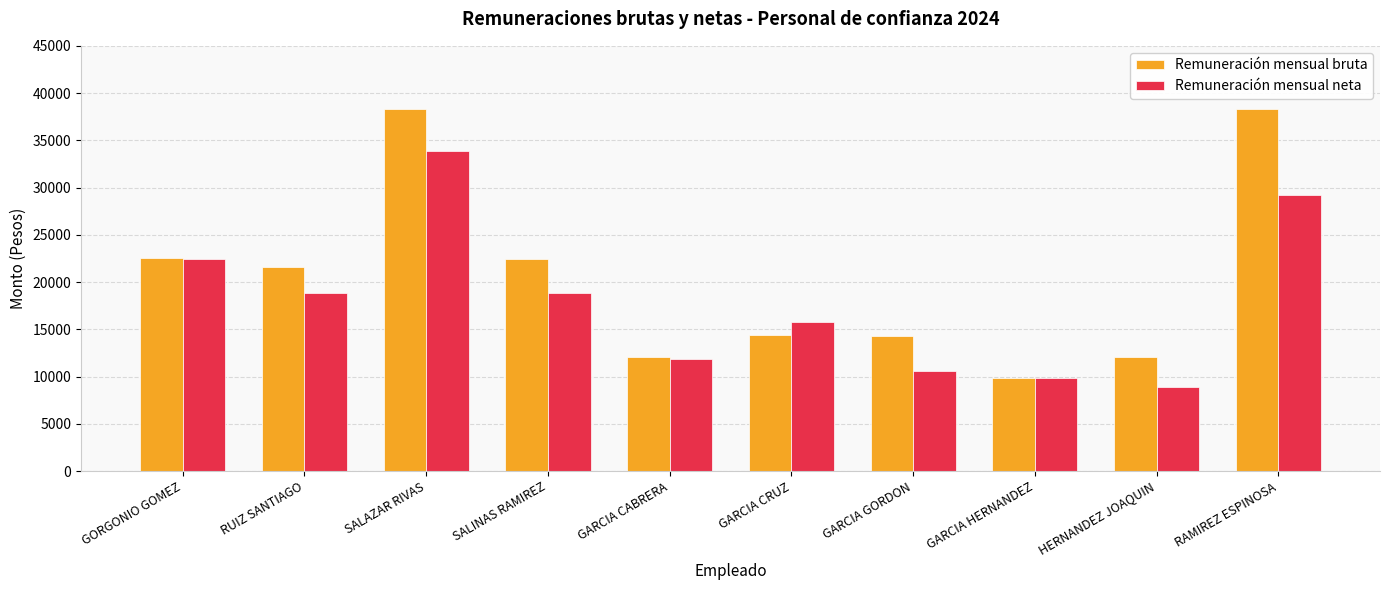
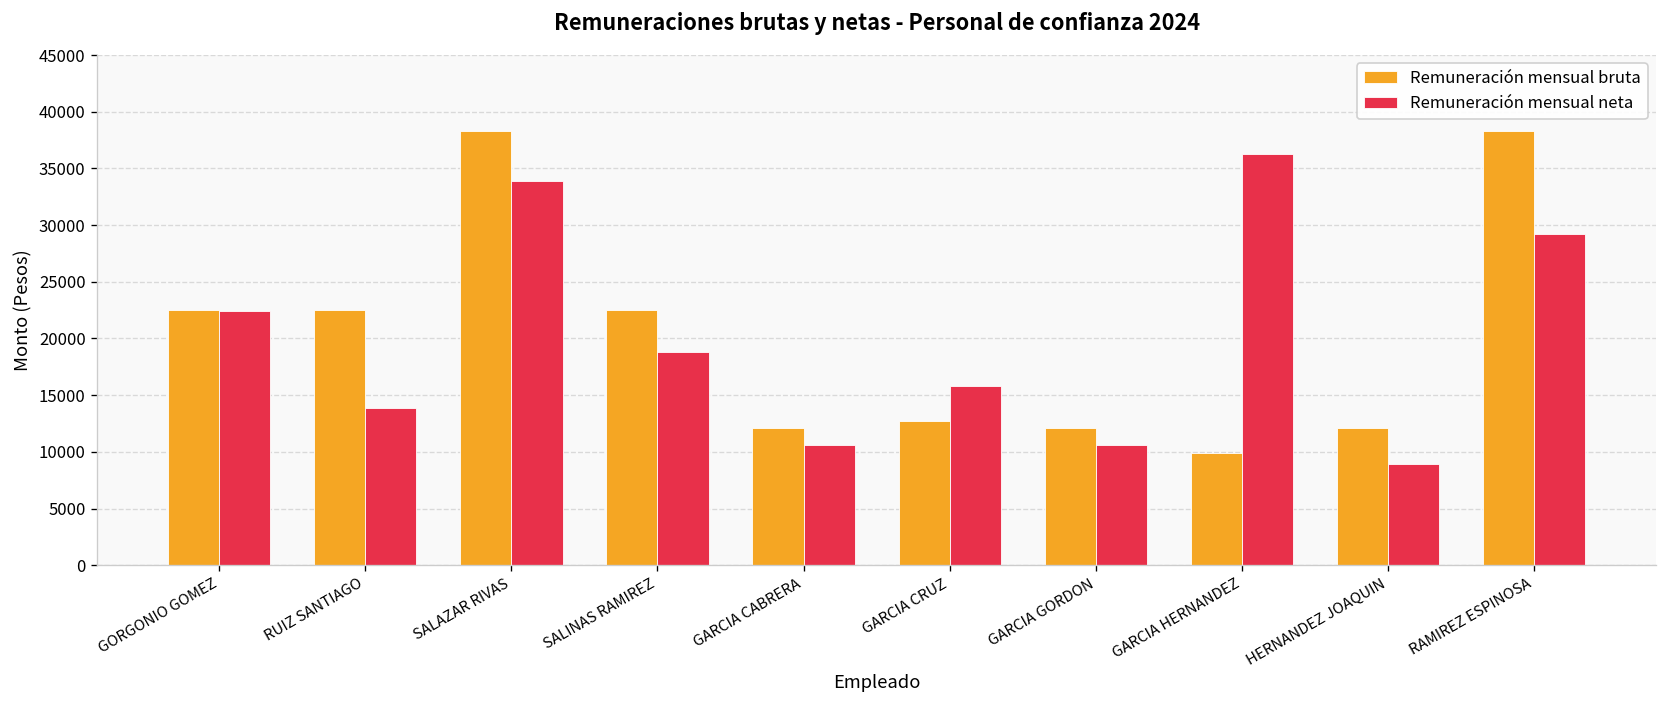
Remuneración mensual bruta, RUIZ SANTIAGO: 21600 -> 22500
Remuneración mensual neta, RUIZ SANTIAGO: 19000 -> 14000
Remuneración mensual neta, GARCIA CABRERA: 12000 -> 11000
Remuneración mensual bruta, GARCIA CRUZ: 14000 -> 13000
Remuneración mensual bruta, GARCIA GORDON: 14000 -> 12000
Remuneración mensual neta, GARCIA HERNANDEZ: 10000 -> 36000
